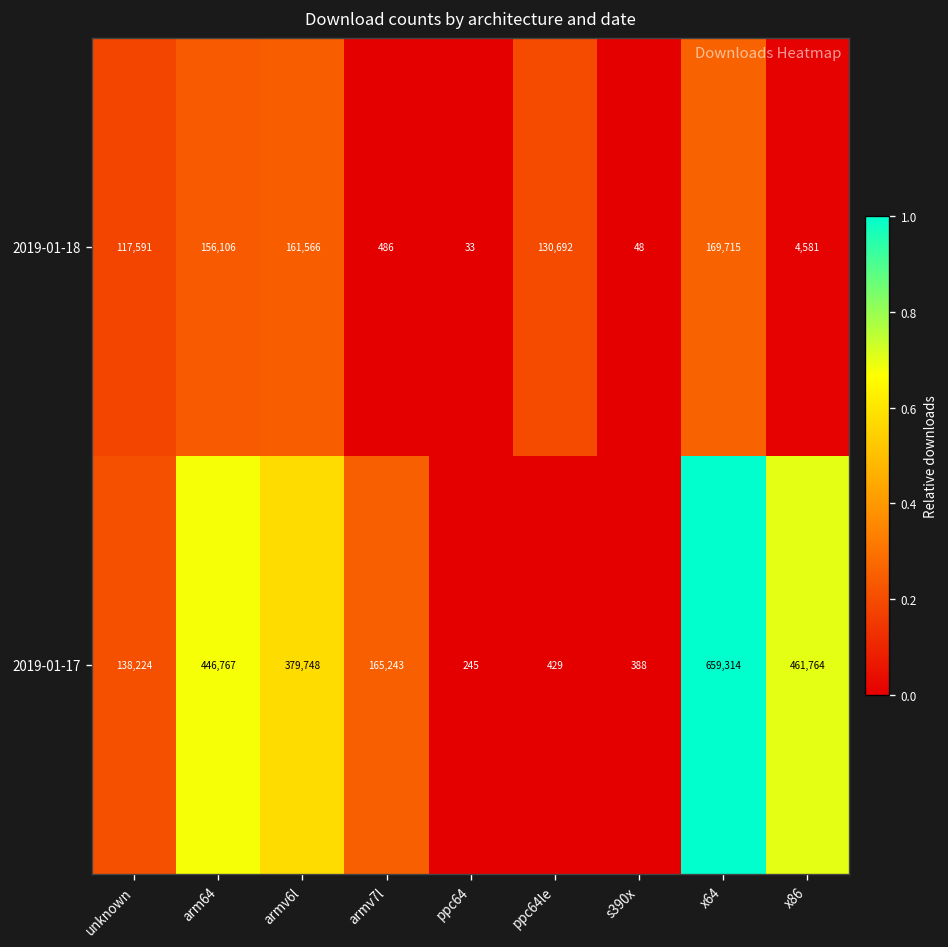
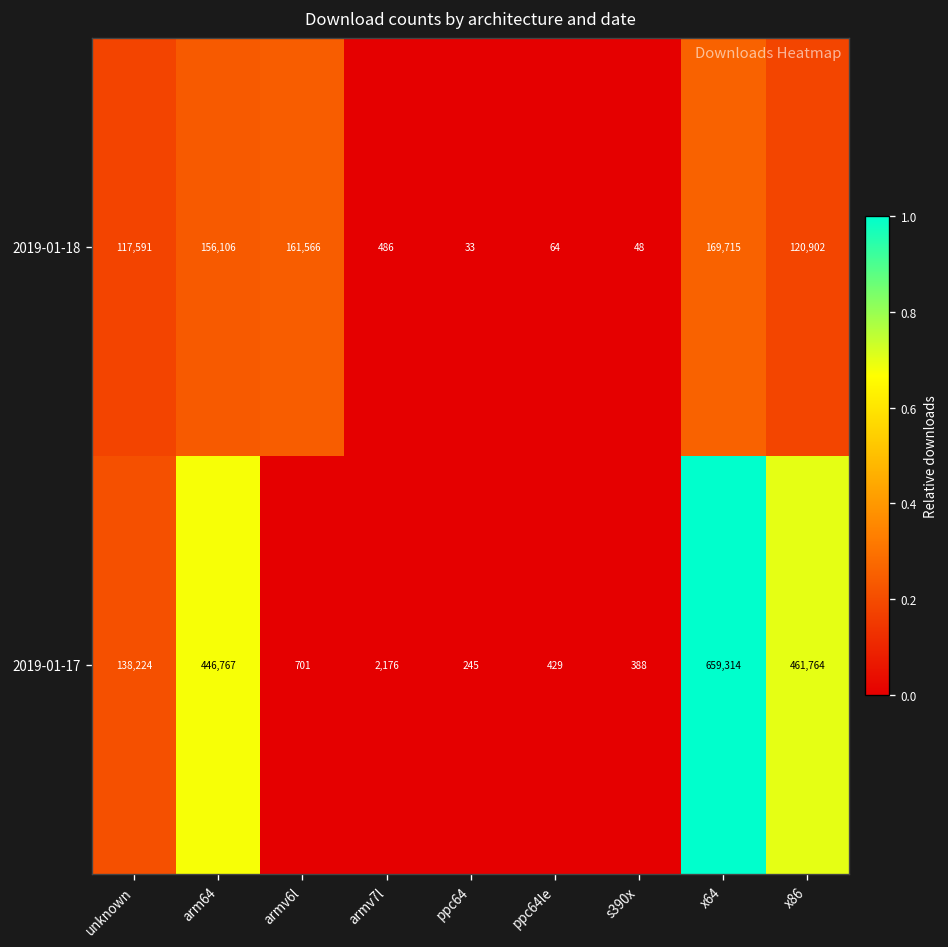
2019-01-18, ppc64le: 130,692 -> 64
2019-01-18, x86: 4,581 -> 120,902
2019-01-17, armv6l: 379,748 -> 701
2019-01-17, armv7l: 165,243 -> 2,176
